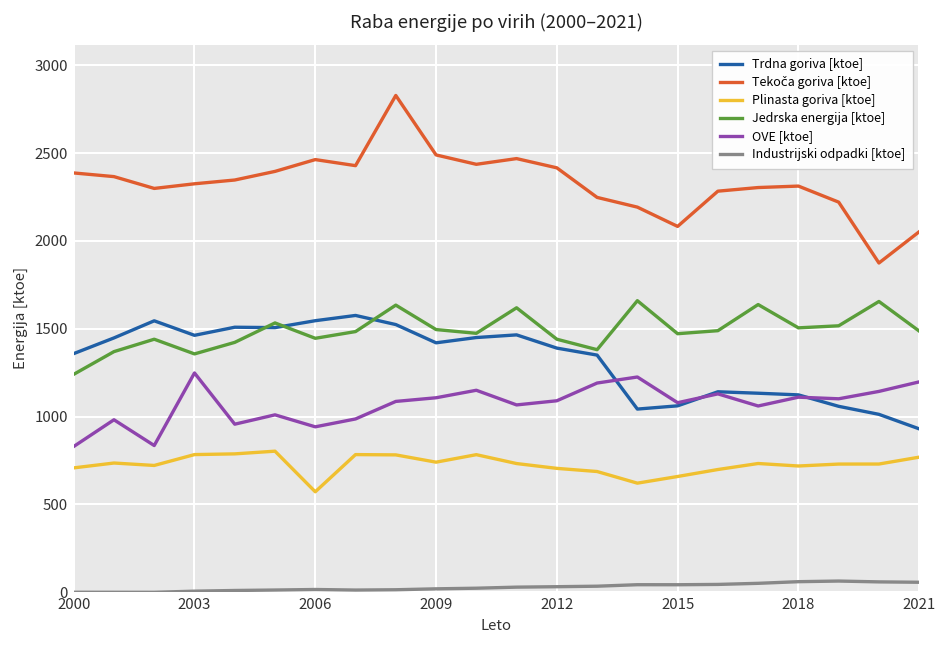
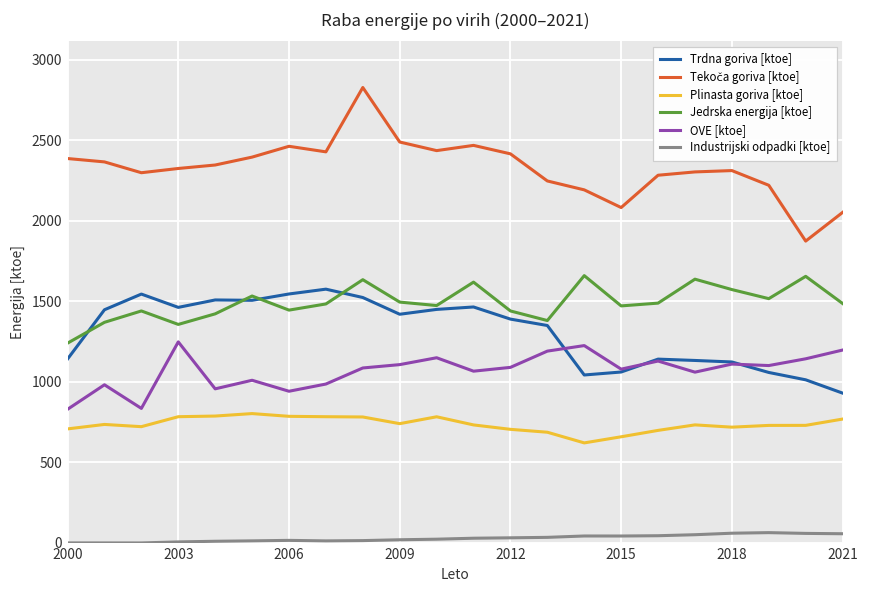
Trdna goriva [ktoe], 2000: 1360 -> 1140
Plinasta goriva [ktoe], 2006: 570 -> 790
Jedrska energija [ktoe], 2018: 1510 -> 1570
